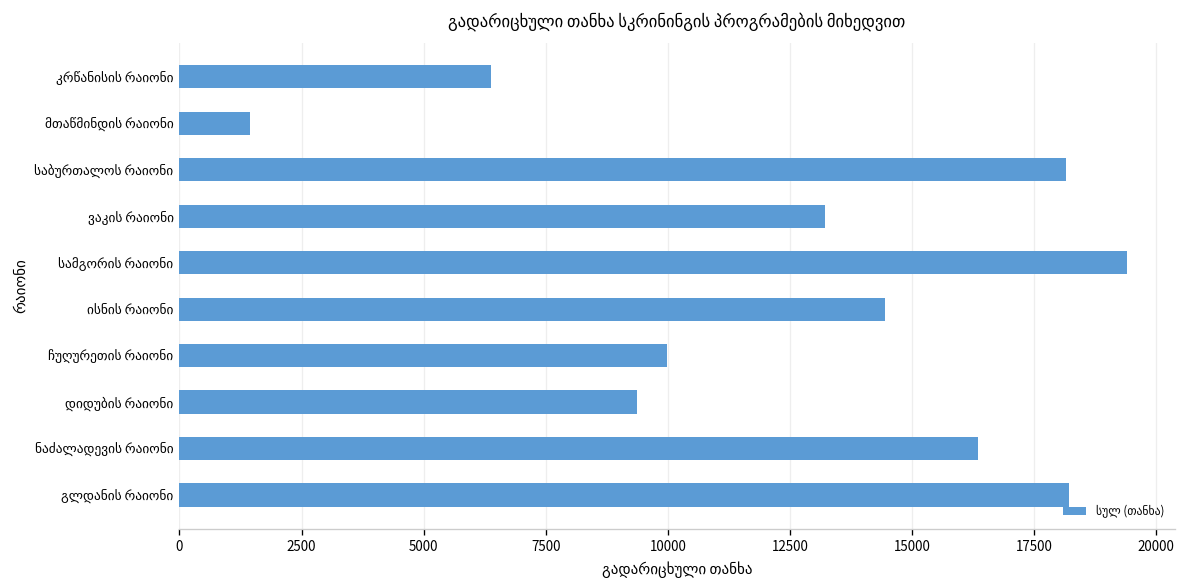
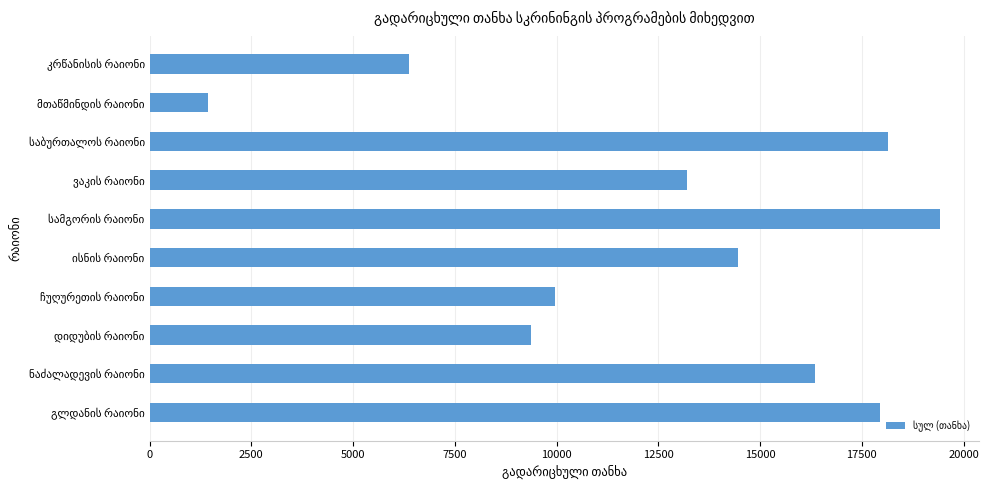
გლდანის რაიონი: 18200 -> 17900
